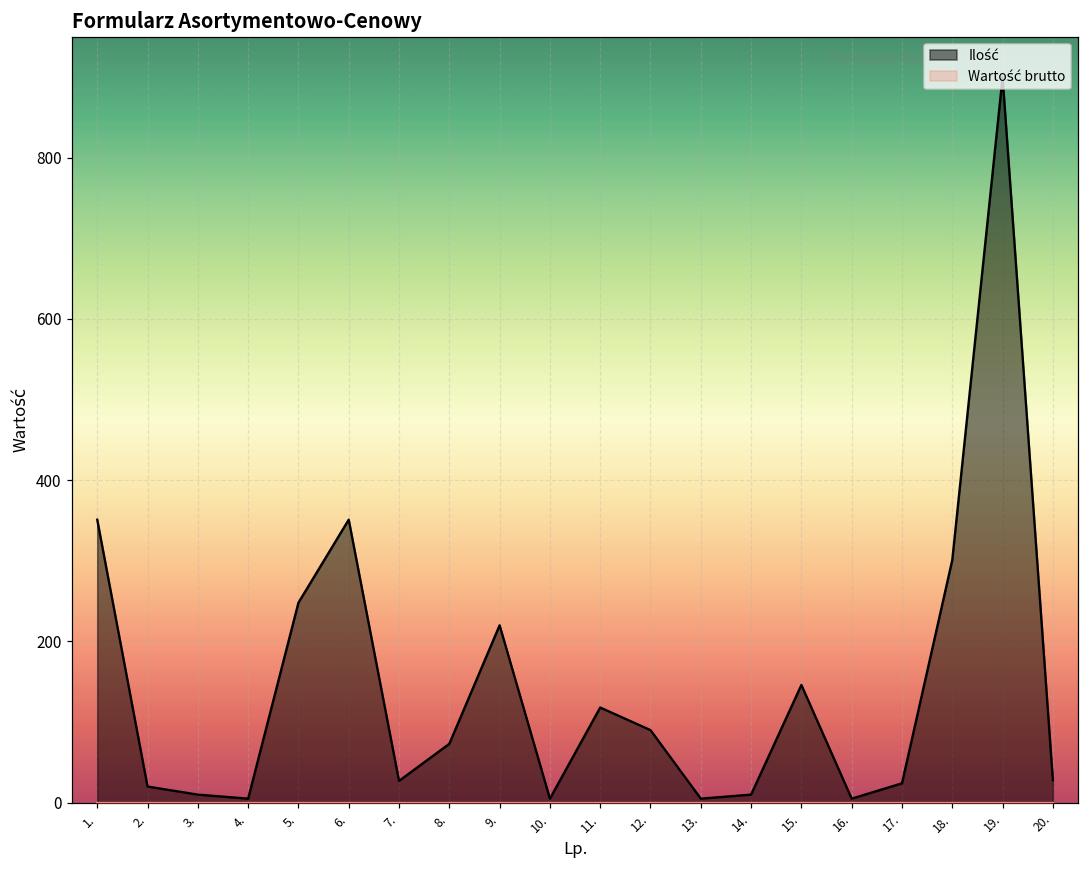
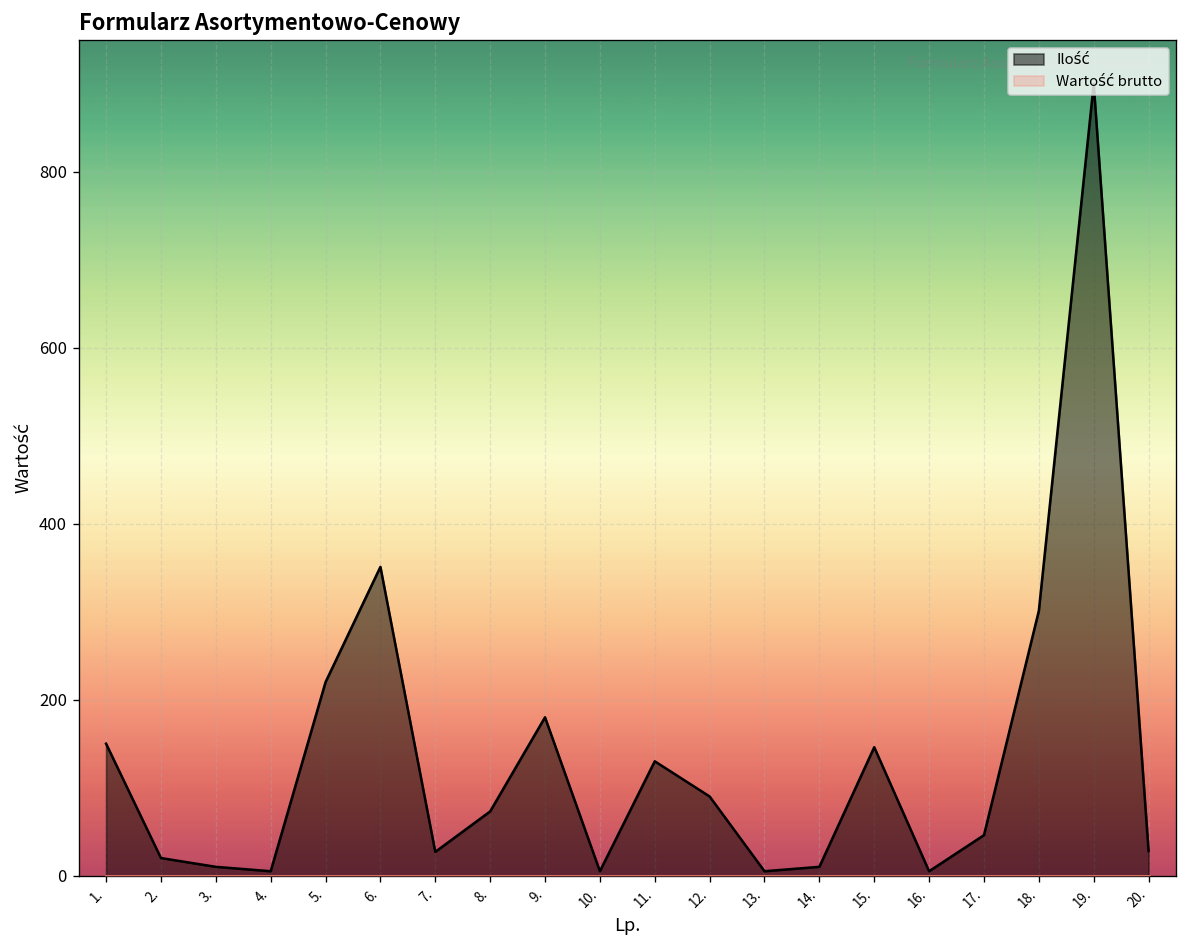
Ilość, 1.: 350 -> 150
Ilość, 5.: 250 -> 220
Ilość, 9.: 220 -> 180
Ilość, 11.: 120 -> 130
Ilość, 17.: 20 -> 50
